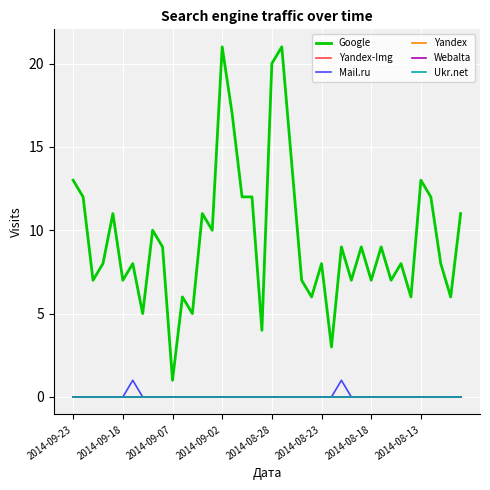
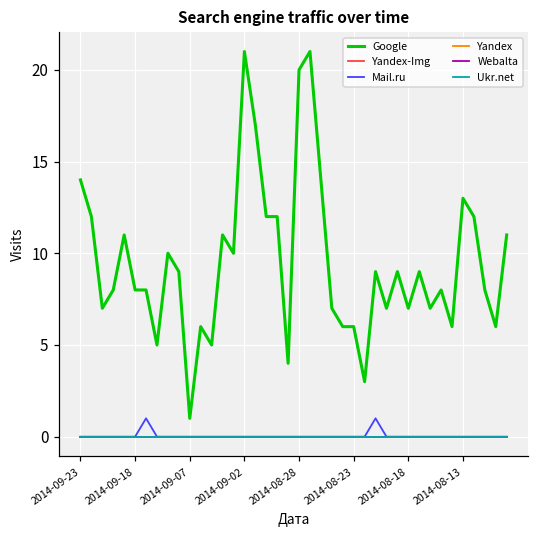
Google, 2014-09-23: 13 -> 14
Google, 2014-09-18: 7 -> 8
Google, 2014-08-23: 8 -> 6
